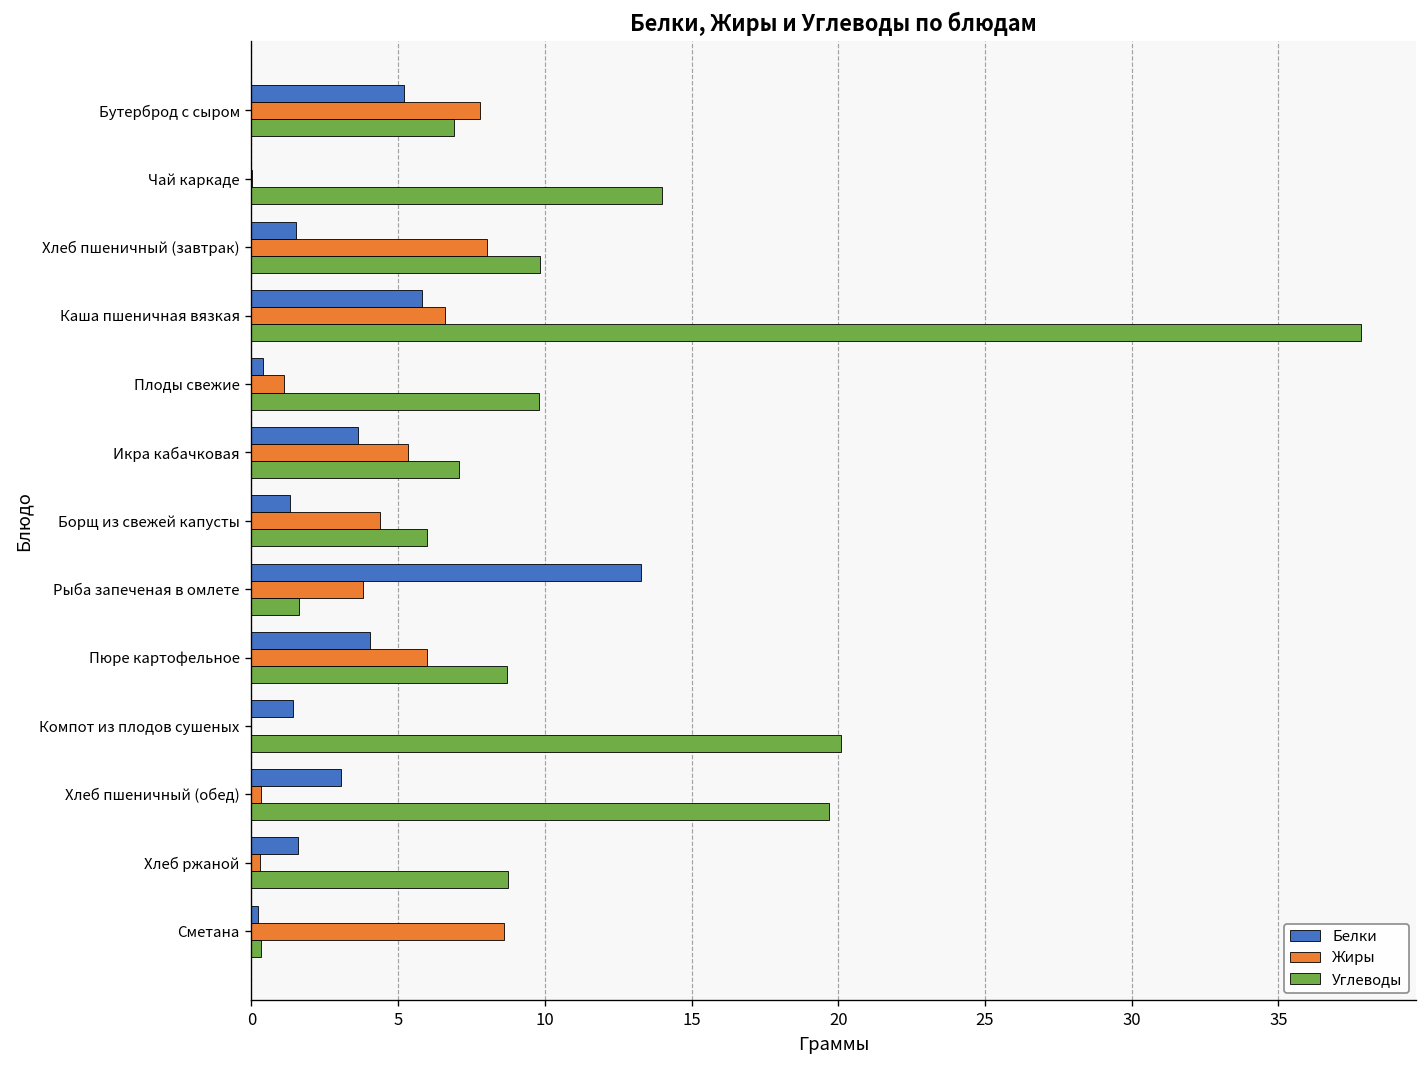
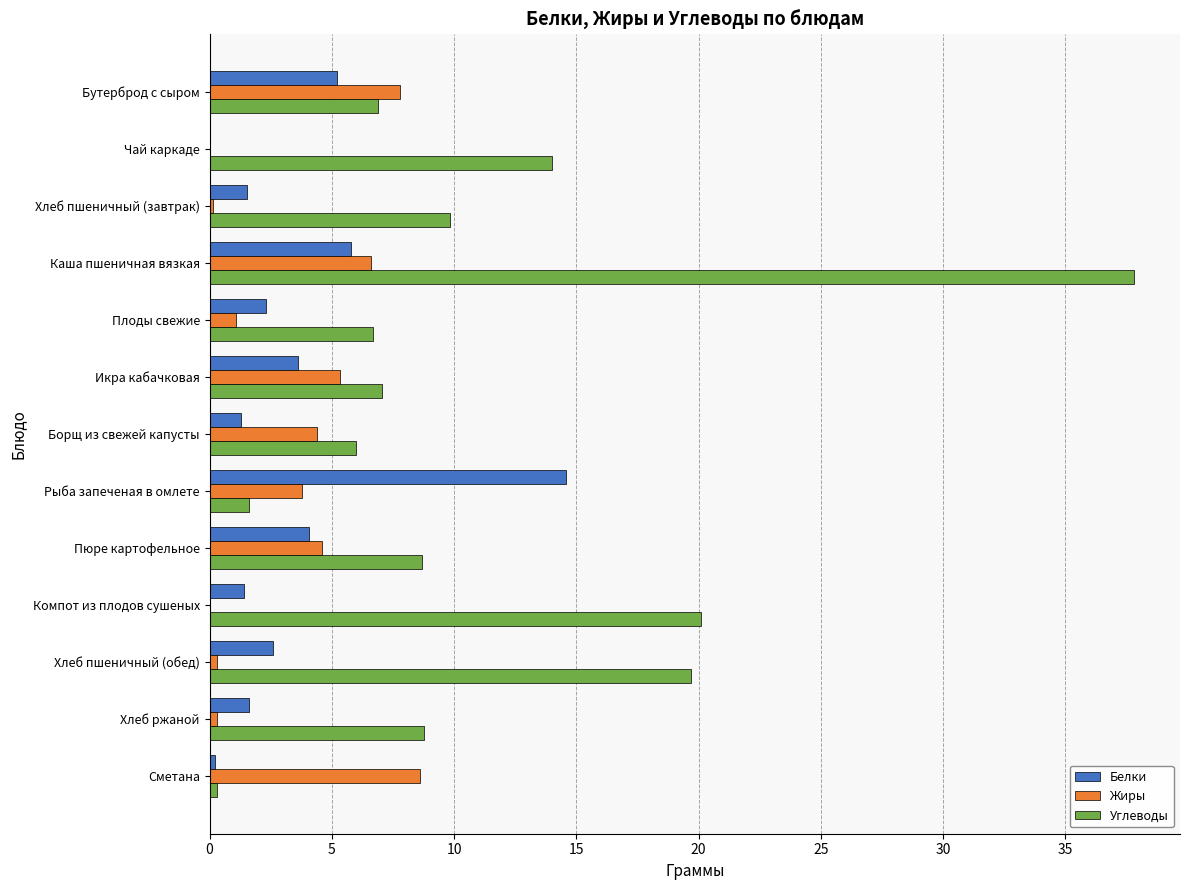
Жиры, Хлеб пшеничный (завтрак): 8.0 -> 0.2
Белки, Плоды свежие: 0.4 -> 2.3
Углеводы, Плоды свежие: 9.8 -> 6.7
Белки, Рыба запеченая в омлете: 13.3 -> 14.6
Жиры, Пюре картофельное: 6.0 -> 4.6
Белки, Хлеб пшеничный (обед): 3.0 -> 2.6
